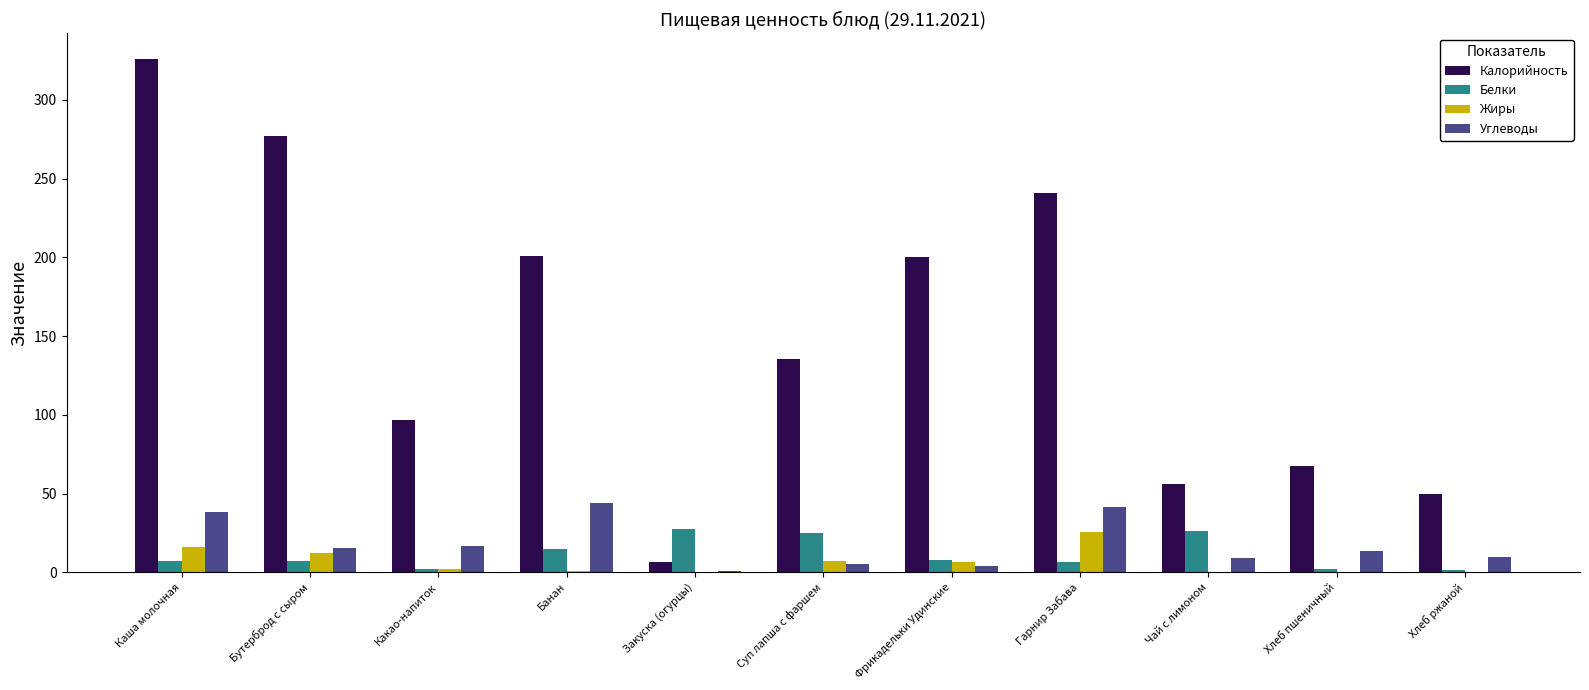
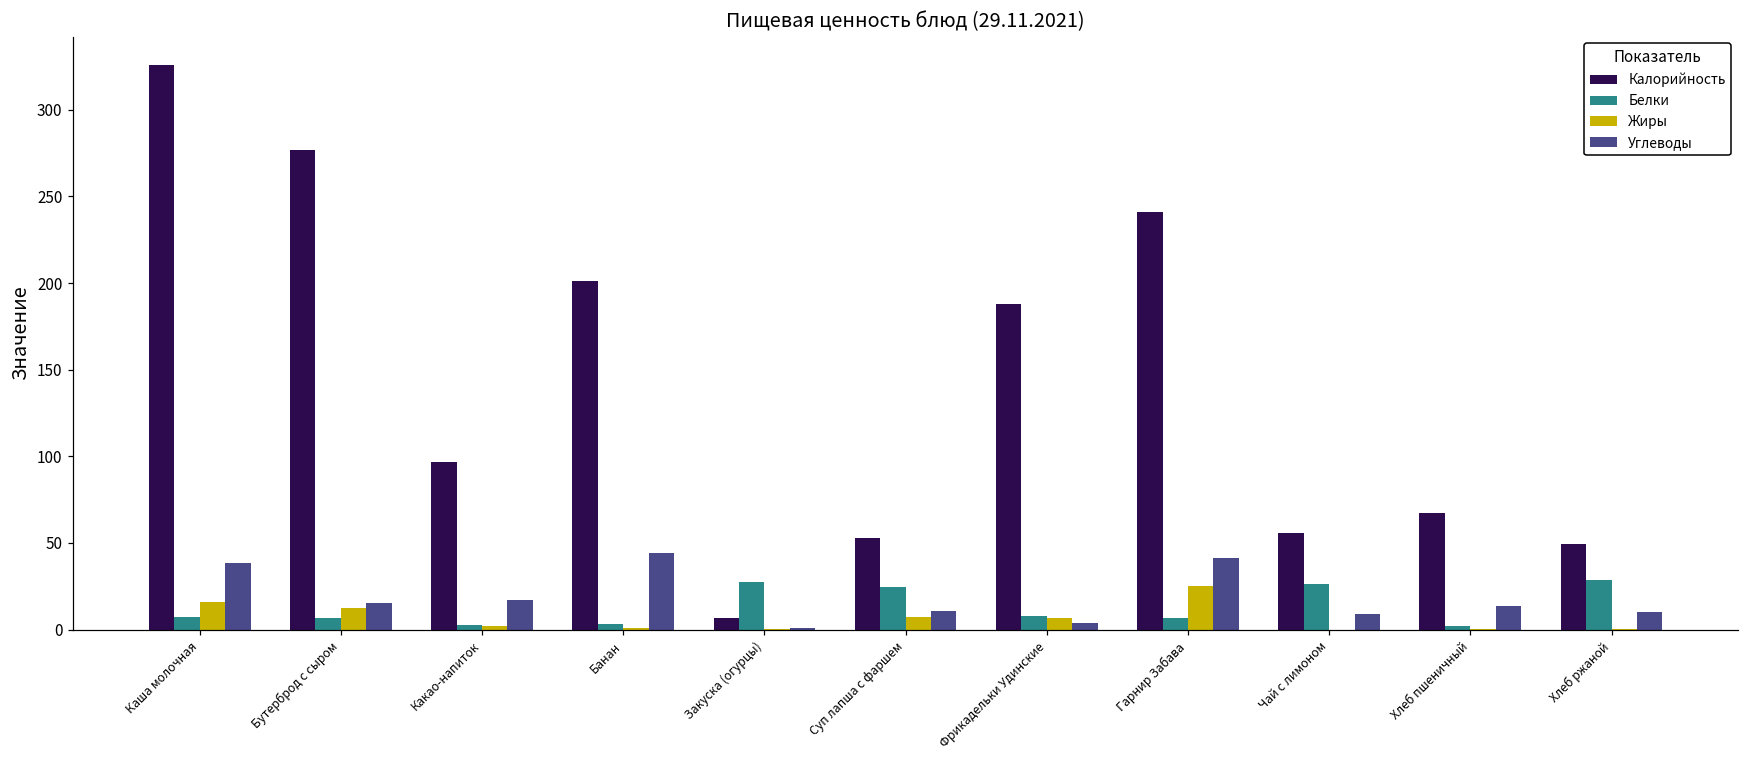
Белки, Банан: 15 -> 3
Калорийность, Суп лапша с фаршем: 135 -> 53
Углеводы, Суп лапша с фаршем: 5 -> 11
Калорийность, Фрикадельки Удинские: 200 -> 188
Белки, Хлеб ржаной: 2 -> 28
